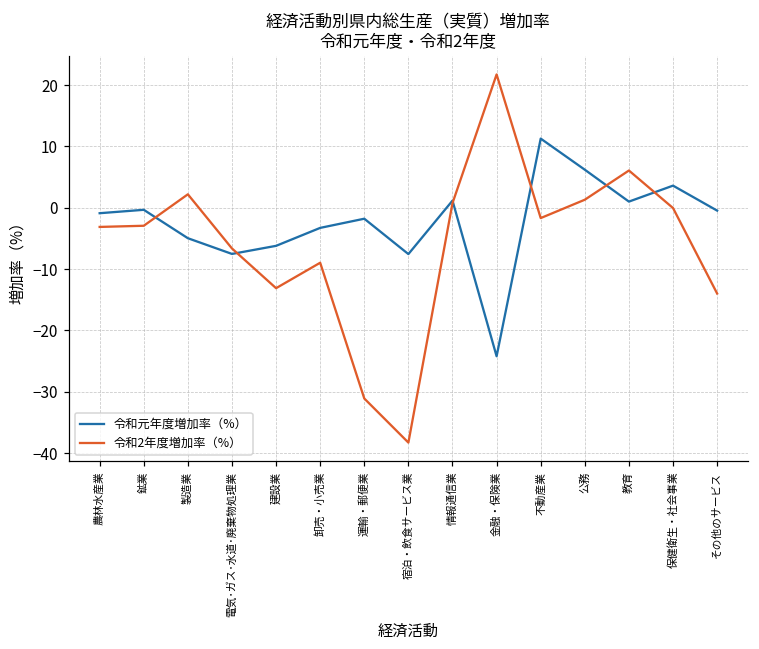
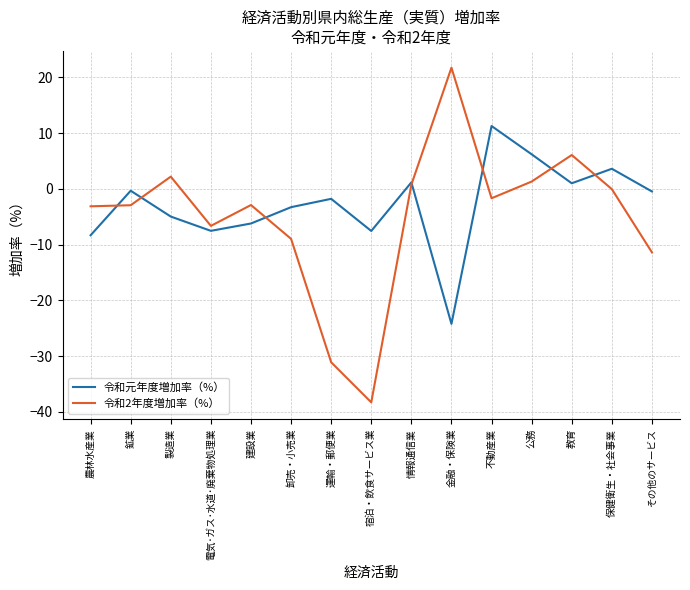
令和元年度増加率（%）, 農林水産業: -1 -> -8
令和2年度増加率（%）, 建設業: -13 -> -3
令和2年度増加率（%）, その他のサービス: -14 -> -11
